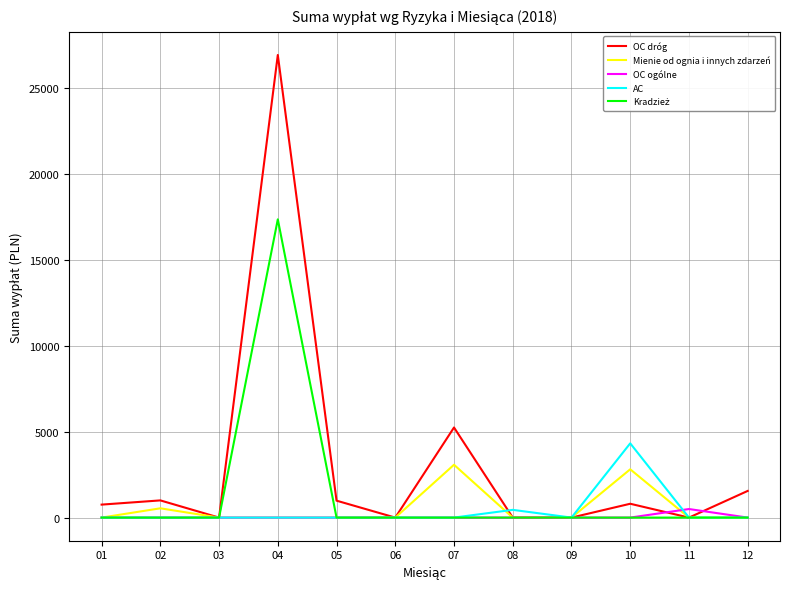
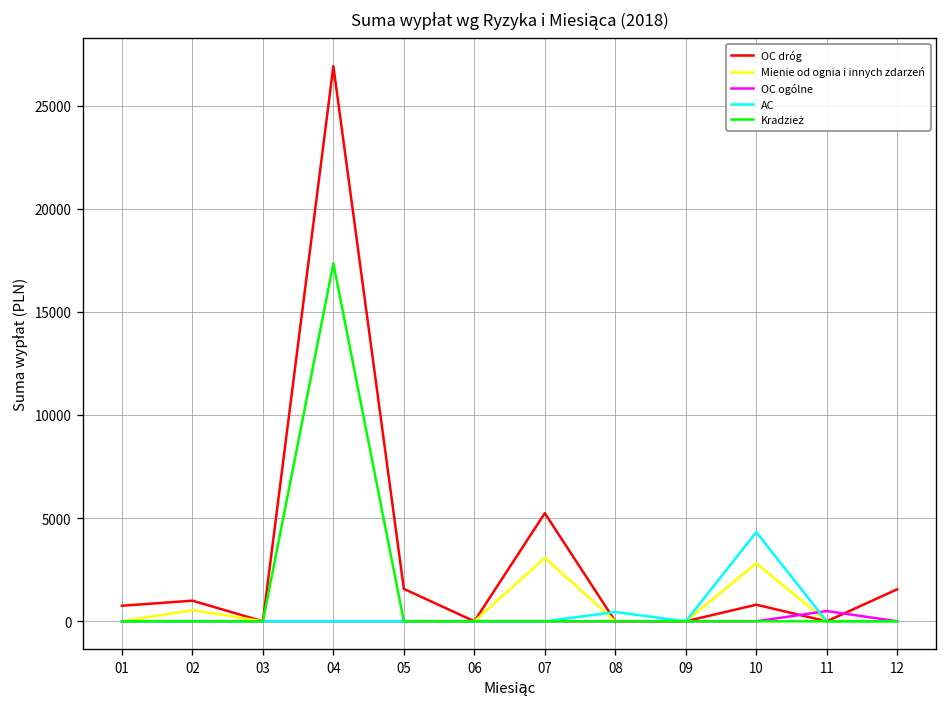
OC dróg, 05: 1000 -> 1600
